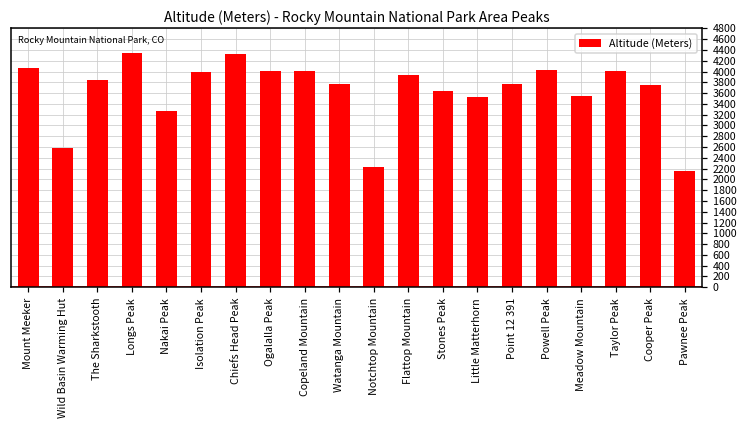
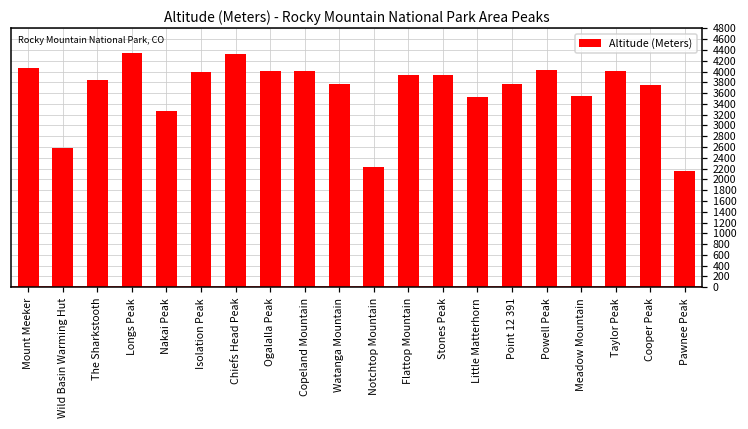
Stones Peak: 3600 -> 3900
